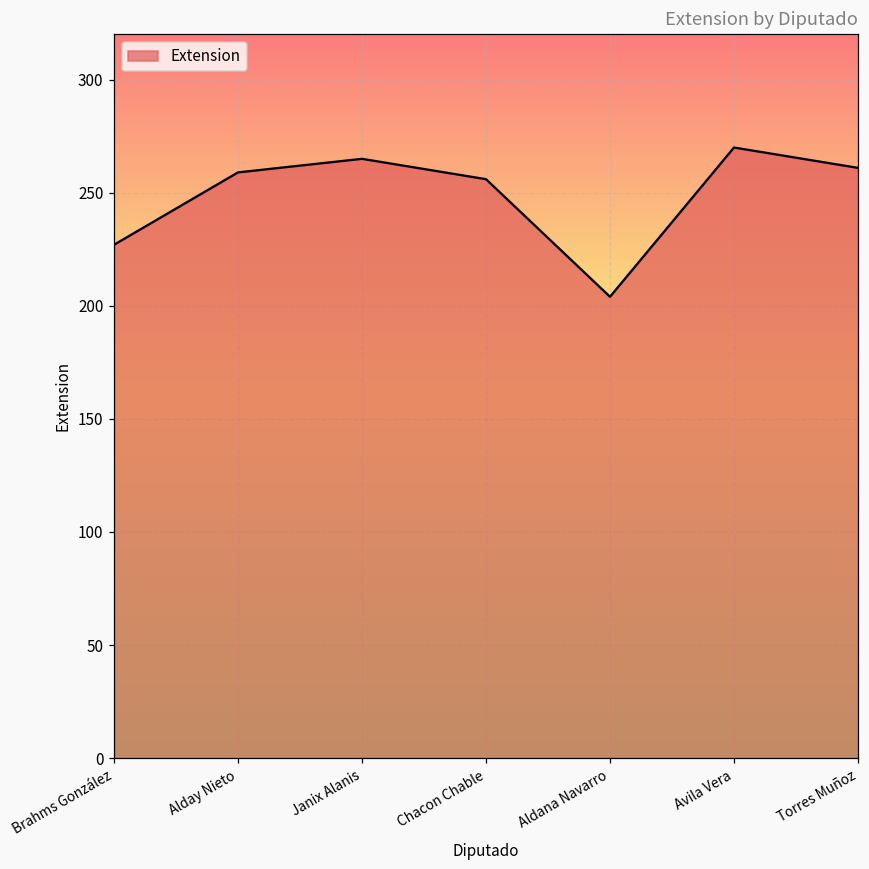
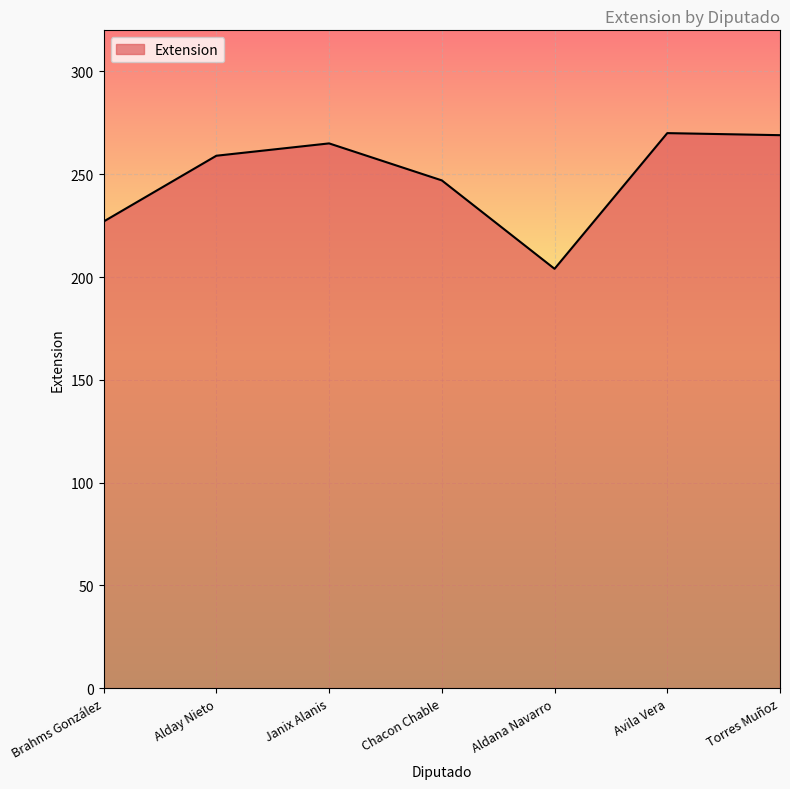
Chacon Chable: 256 -> 247
Torres Muñoz: 261 -> 269
